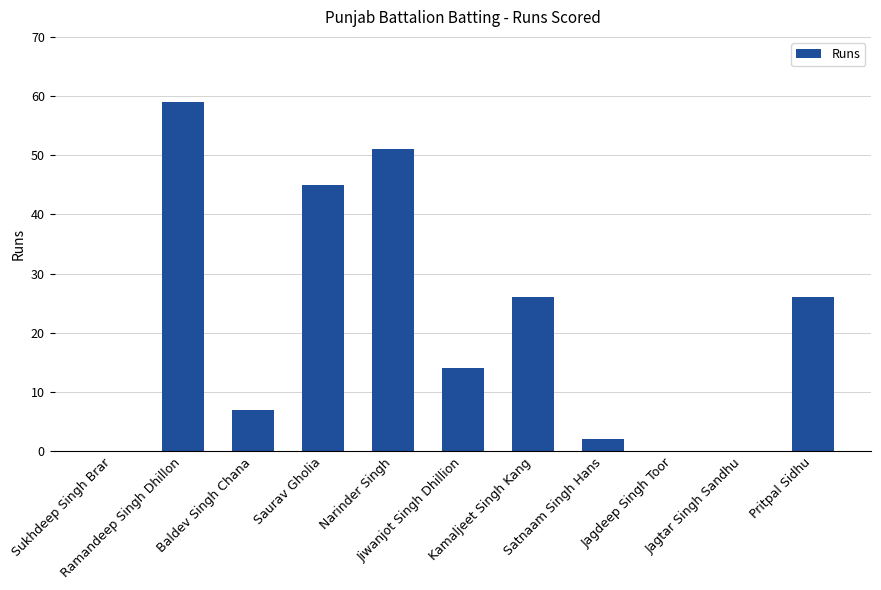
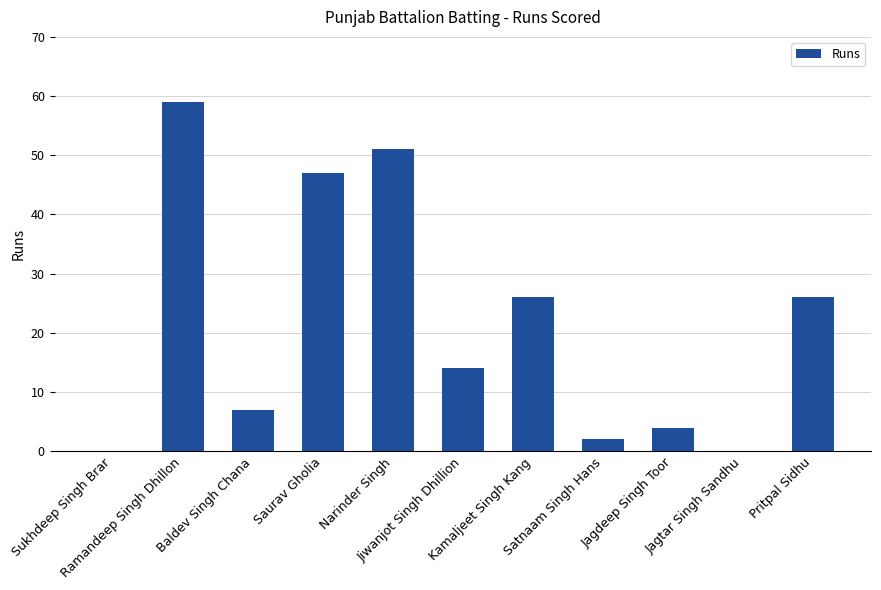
Saurav Gholia: 45 -> 47
Jagdeep Singh Toor: 0 -> 4
